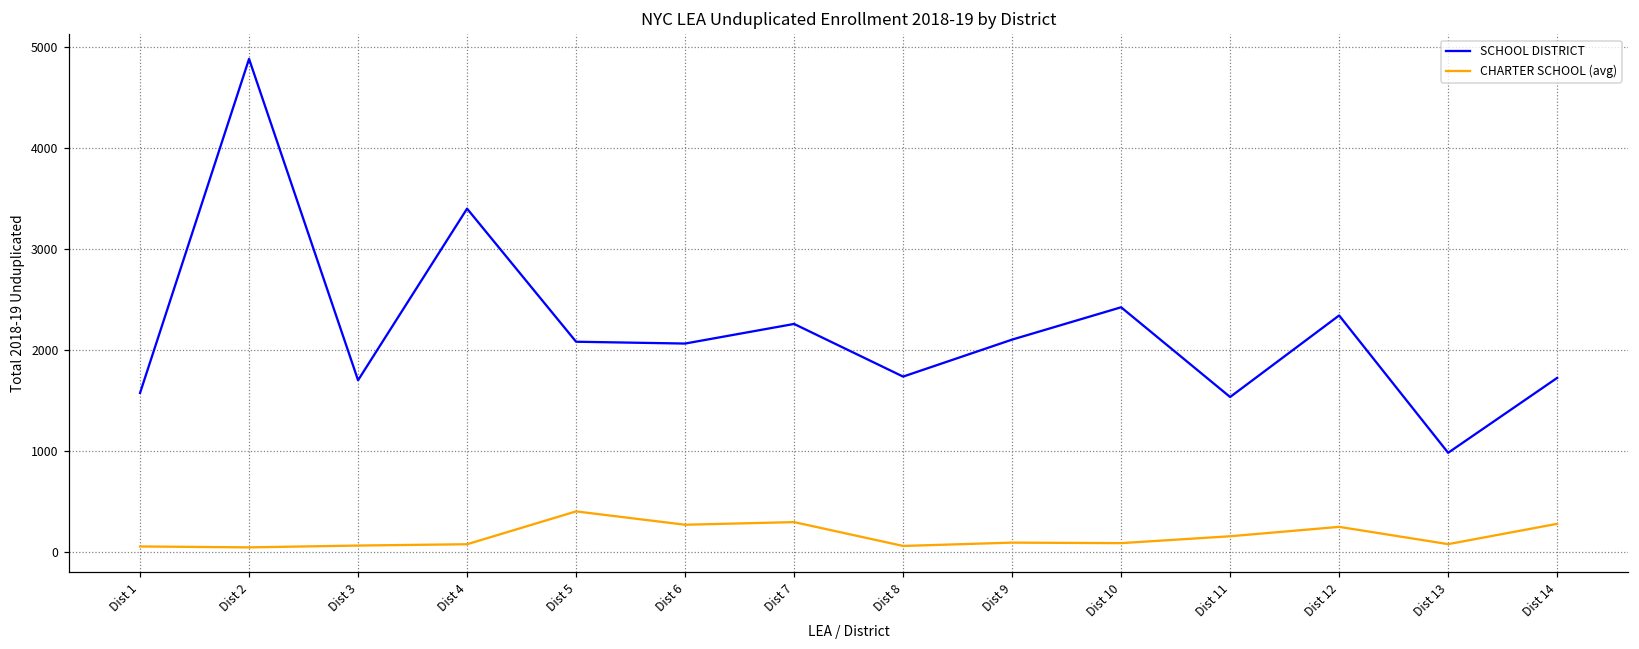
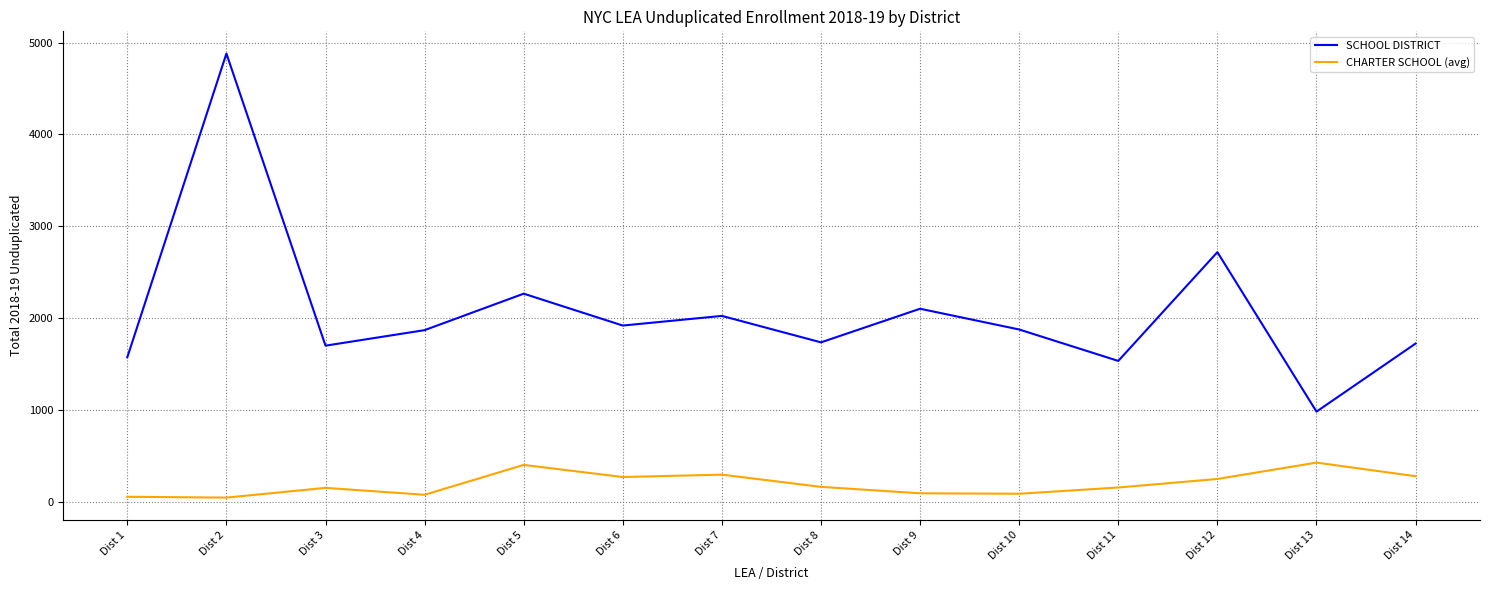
CHARTER SCHOOL (avg), Dist 3: 100 -> 200
SCHOOL DISTRICT, Dist 4: 3400 -> 1900
SCHOOL DISTRICT, Dist 5: 2100 -> 2300
SCHOOL DISTRICT, Dist 6: 2100 -> 1900
SCHOOL DISTRICT, Dist 7: 2300 -> 2000
CHARTER SCHOOL (avg), Dist 8: 100 -> 200
SCHOOL DISTRICT, Dist 10: 2400 -> 1900
SCHOOL DISTRICT, Dist 12: 2300 -> 2700
CHARTER SCHOOL (avg), Dist 13: 100 -> 400
